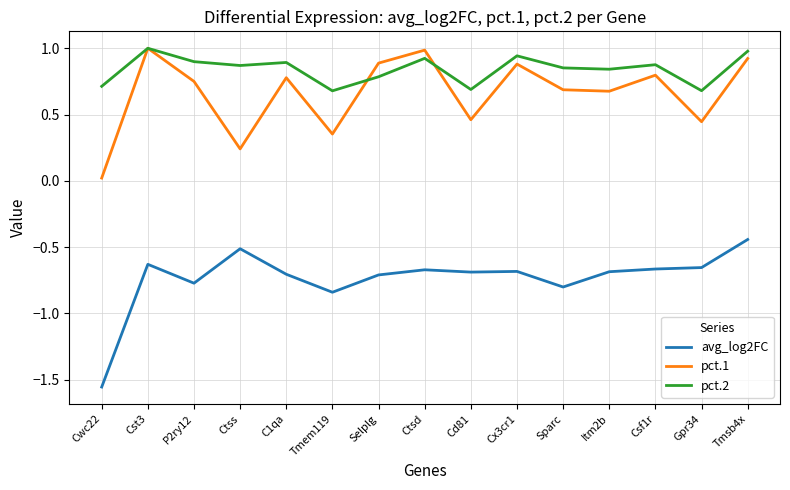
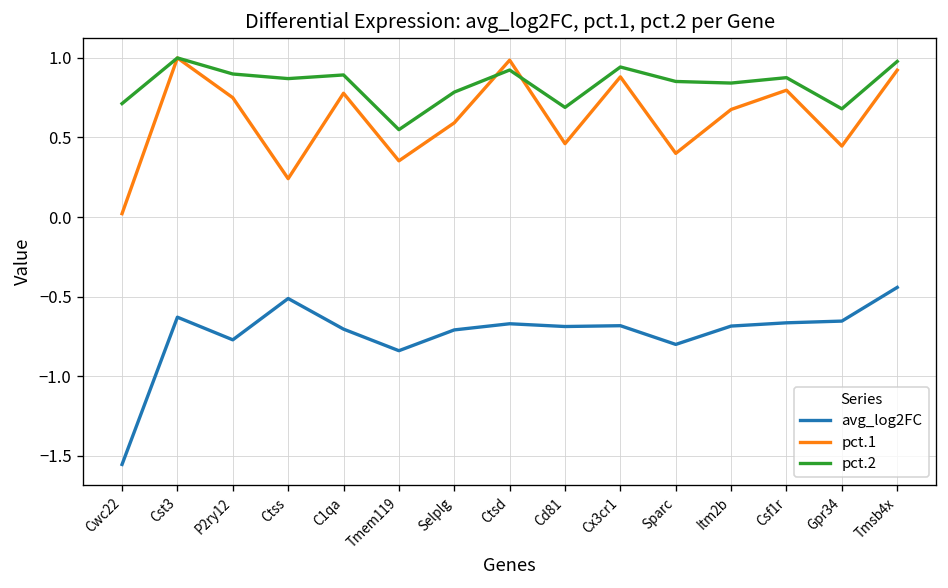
pct.2, Tmem119: 0.68 -> 0.55
pct.1, Selplg: 0.89 -> 0.59
pct.1, Sparc: 0.69 -> 0.40
